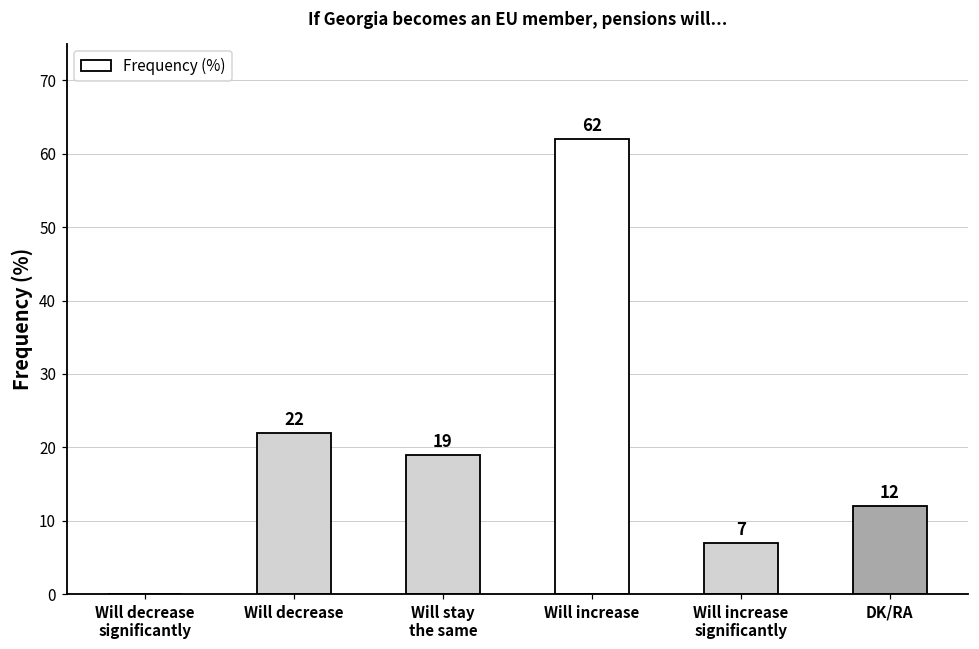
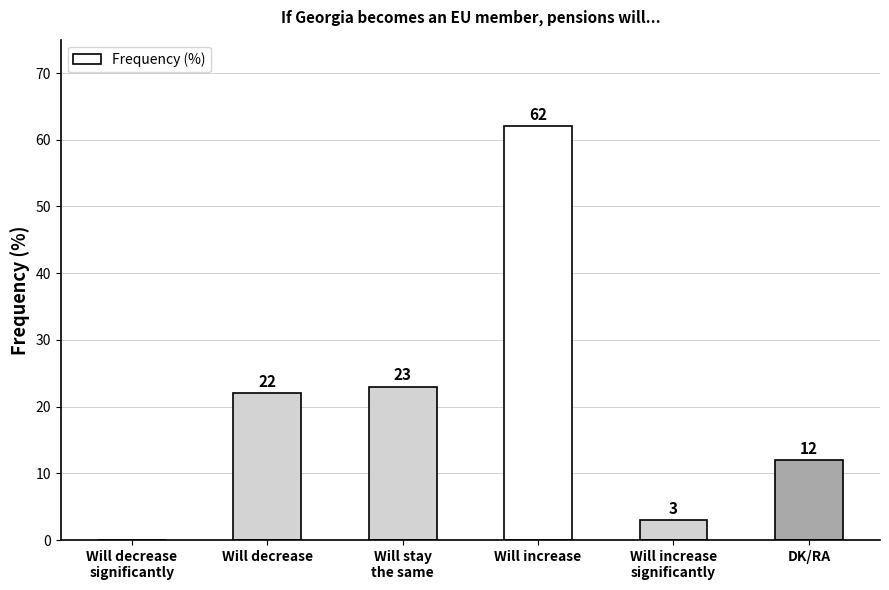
Will stay the same: 19 -> 23
Will increase significantly: 7 -> 3
